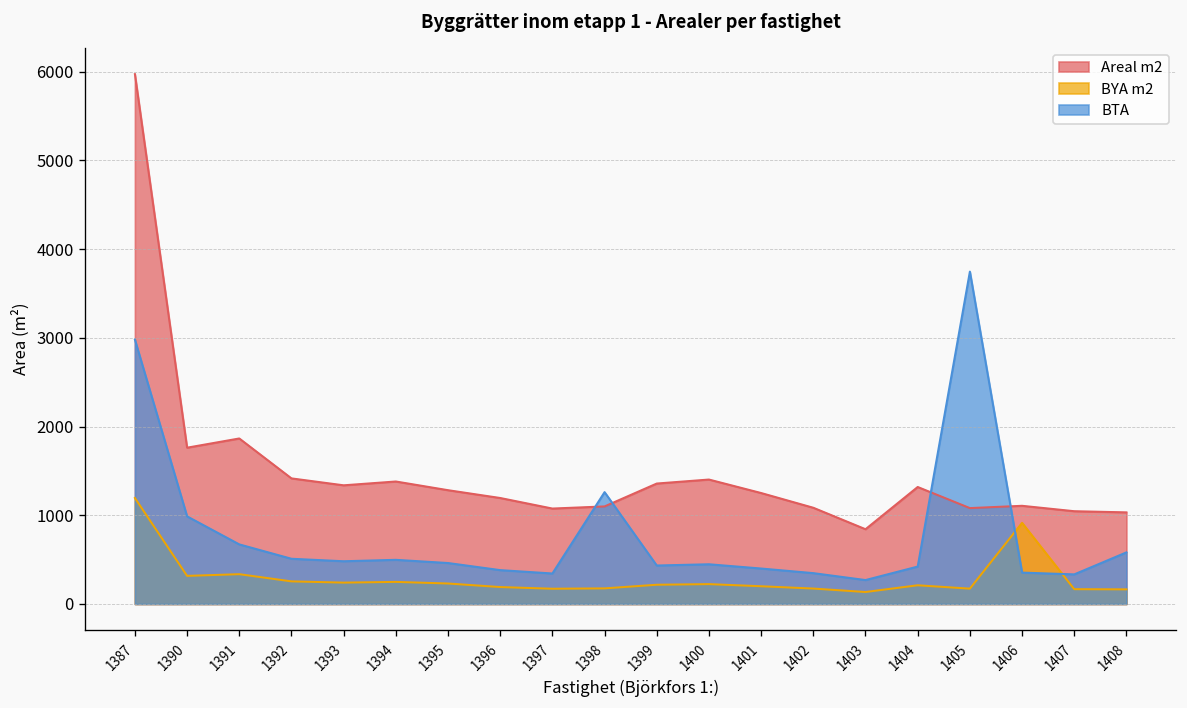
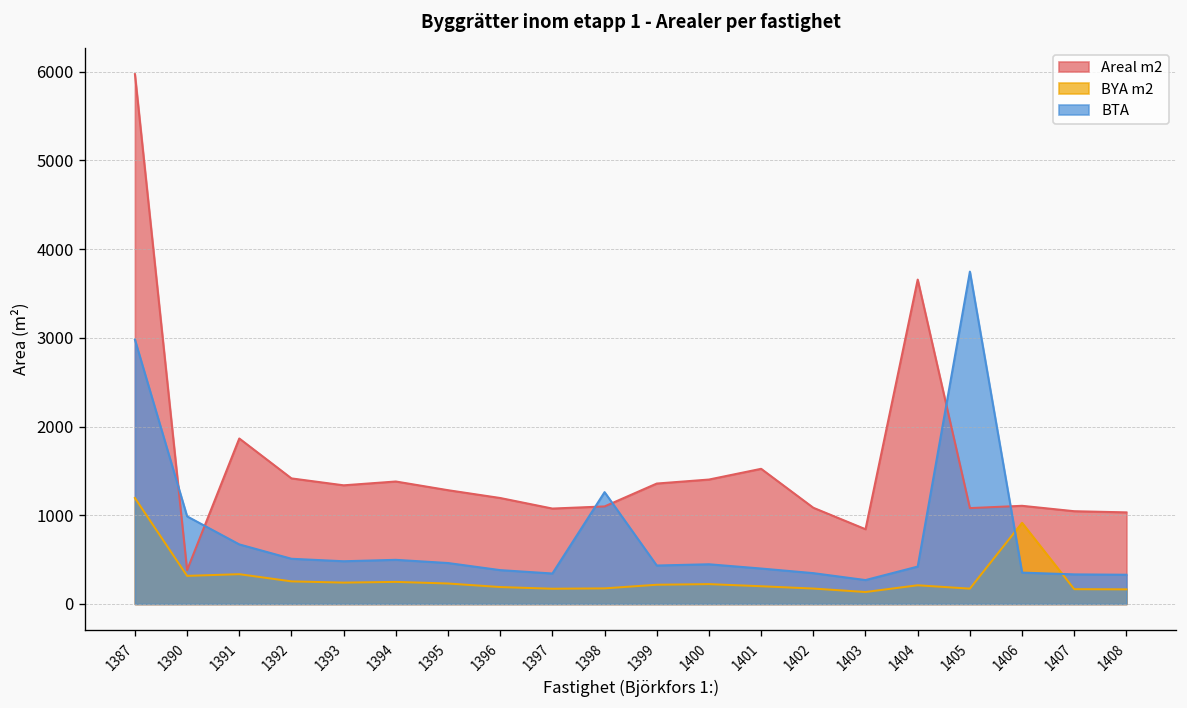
Areal m2, 1390: 1800 -> 400
Areal m2, 1401: 1300 -> 1500
Areal m2, 1404: 1300 -> 3700
BTA, 1408: 600 -> 300
